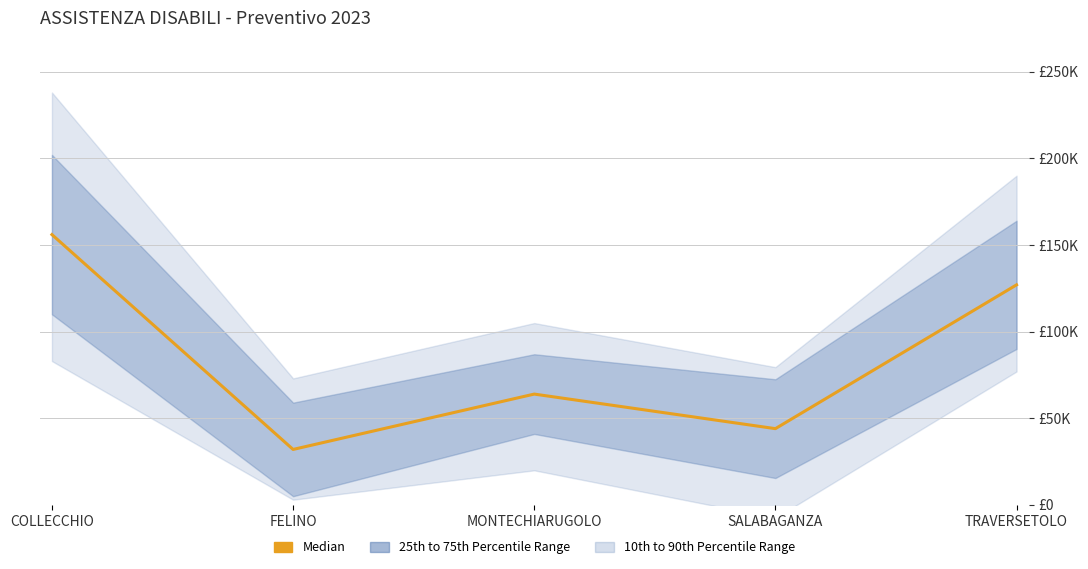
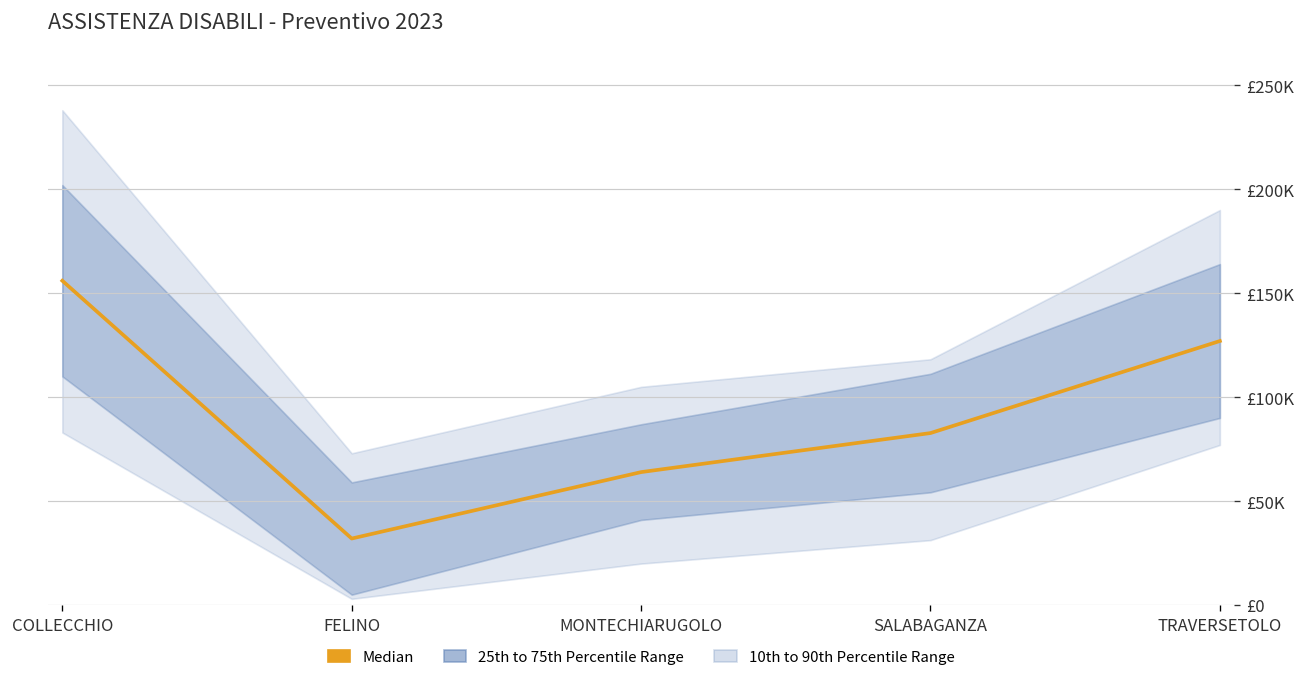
Median, SALABAGANZA: £44000 -> £83000
